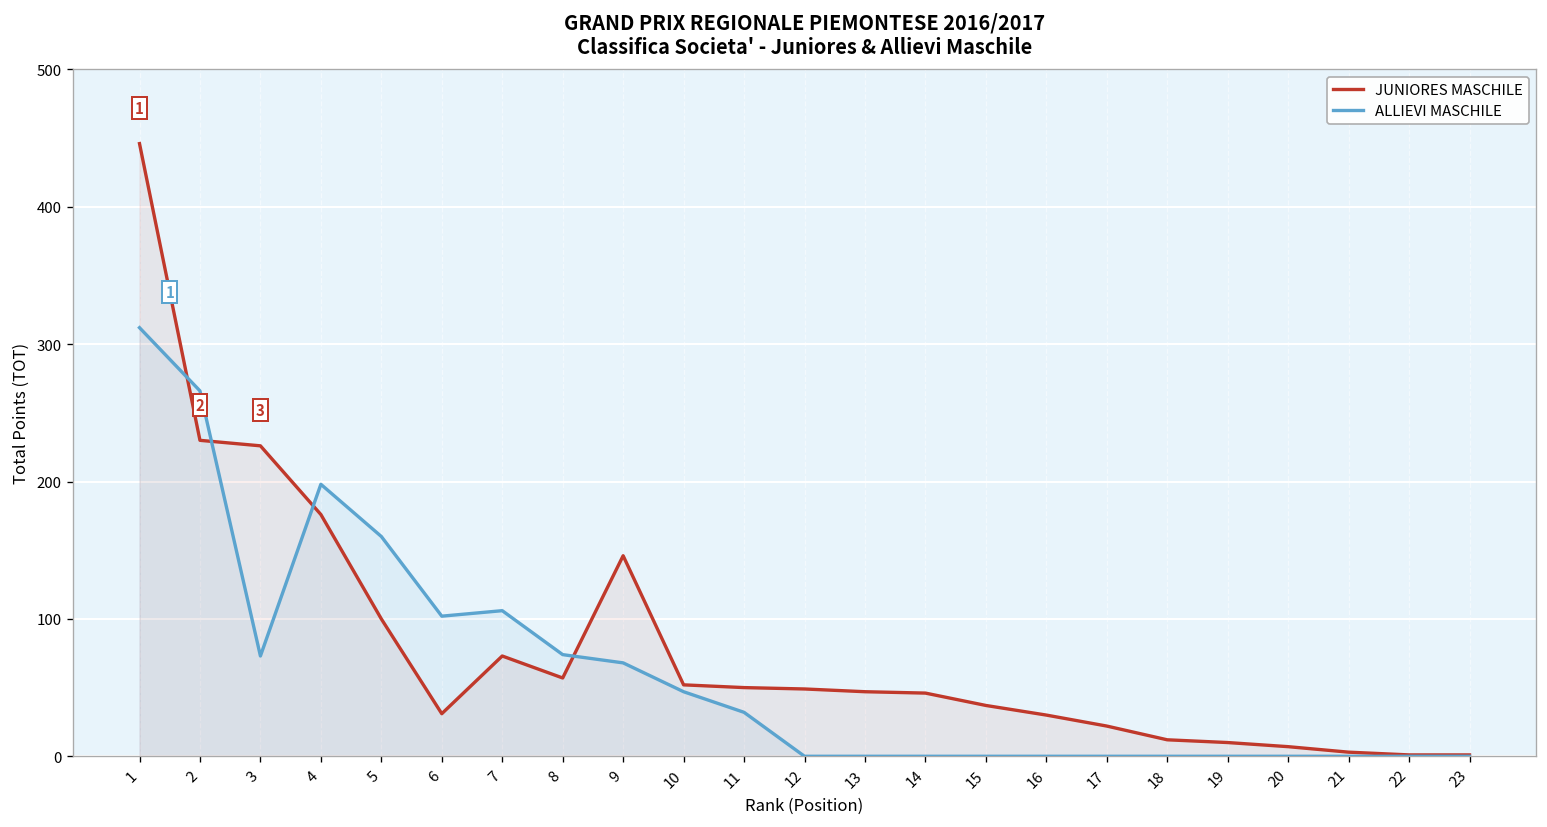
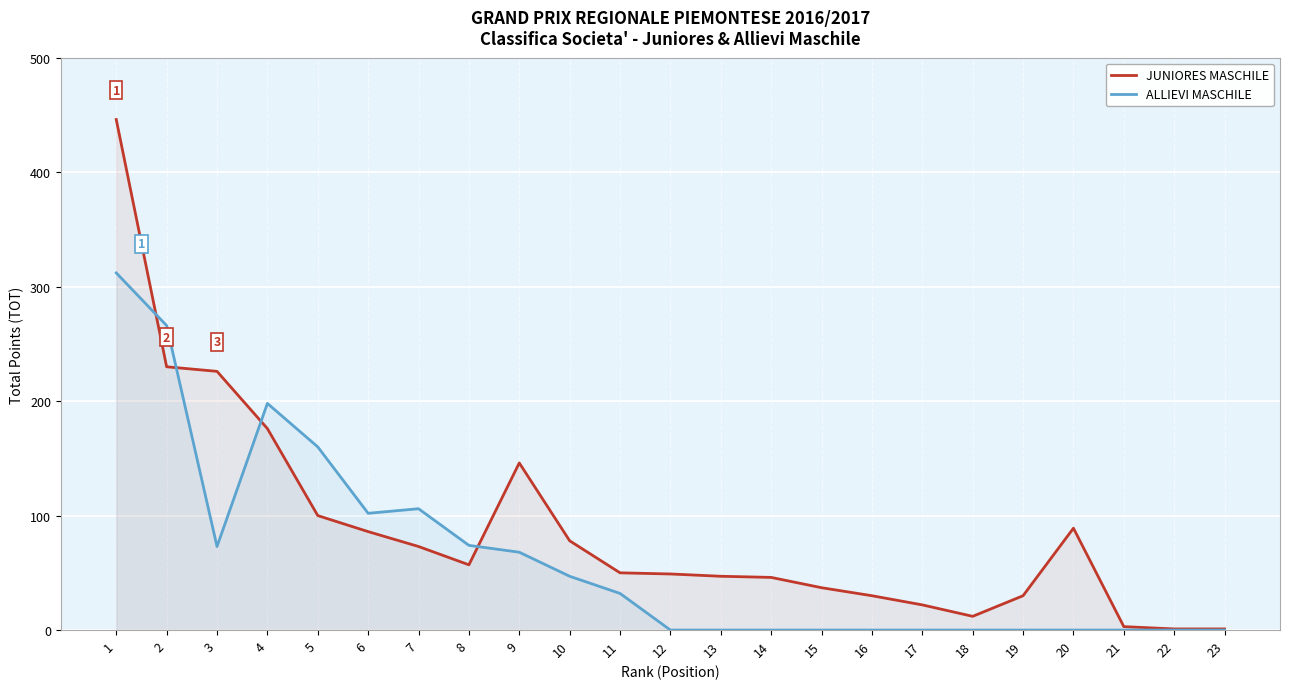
JUNIORES MASCHILE, 6: 31 -> 86
JUNIORES MASCHILE, 10: 52 -> 78
JUNIORES MASCHILE, 19: 10 -> 30
JUNIORES MASCHILE, 20: 7 -> 89
